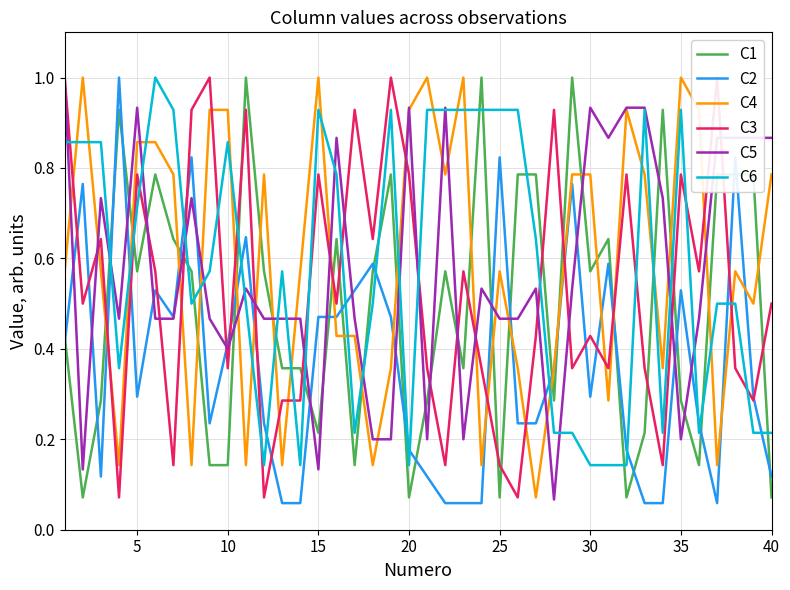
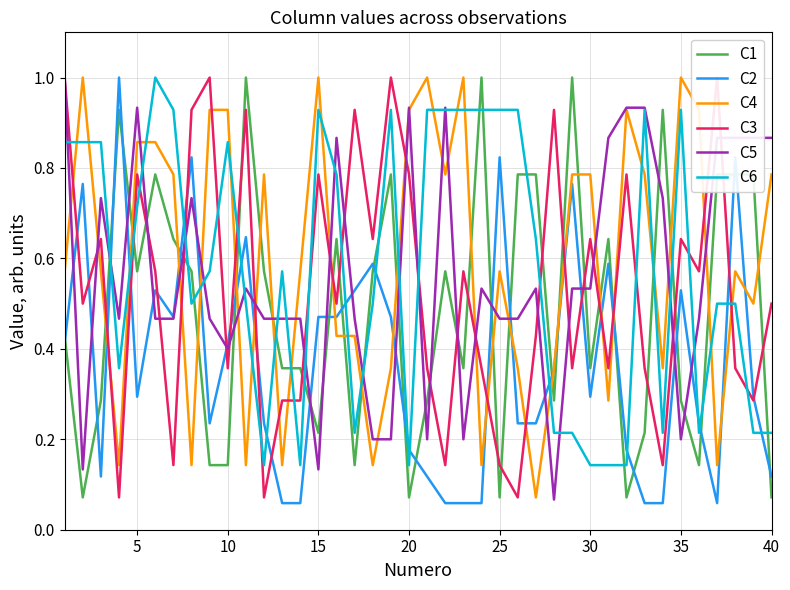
C1, 30: 0.57 -> 0.36
C3, 30: 0.43 -> 0.64
C5, 30: 0.93 -> 0.53
C3, 35: 0.79 -> 0.64
